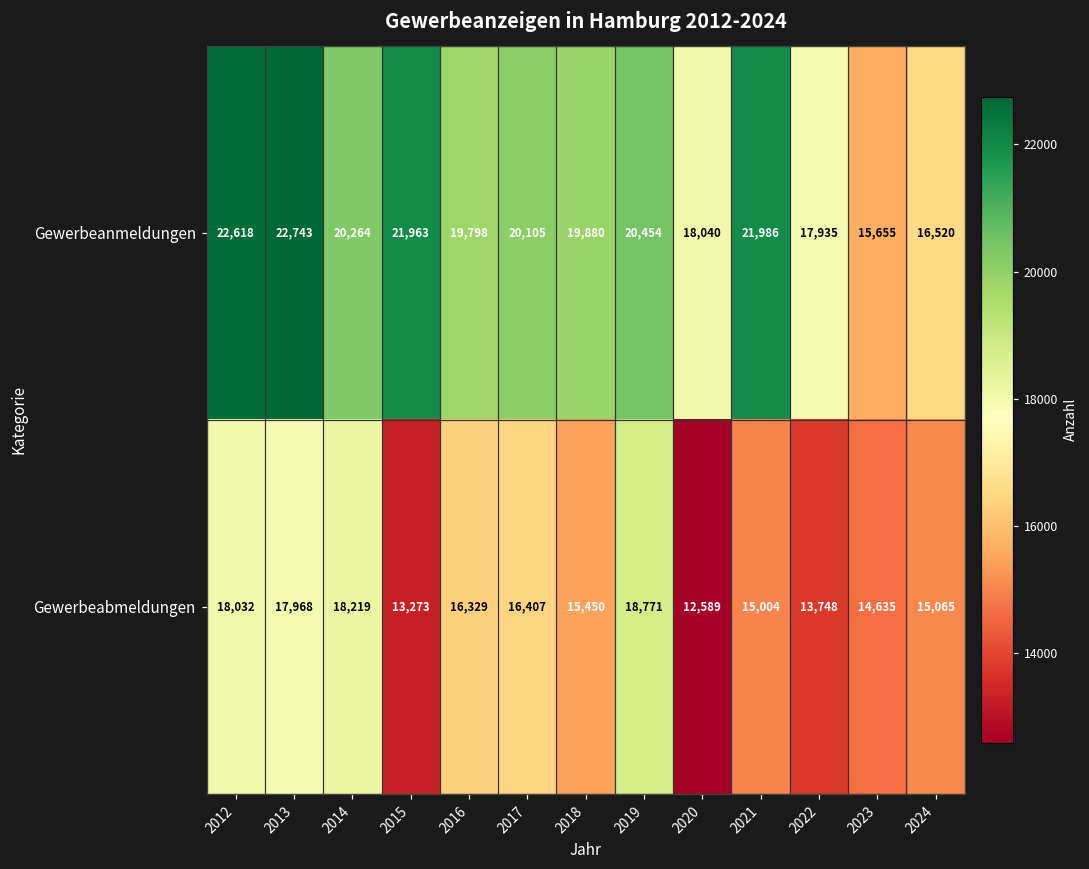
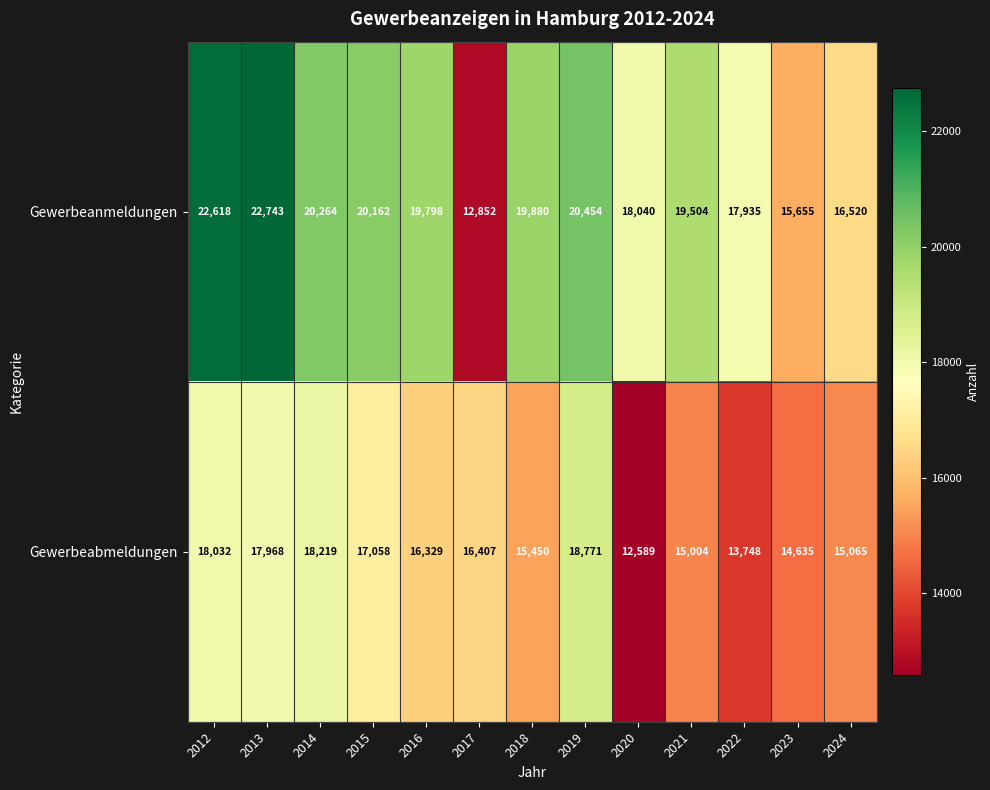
Gewerbeanmeldungen, 2015: 21,963 -> 20,162
Gewerbeanmeldungen, 2017: 20,105 -> 12,852
Gewerbeanmeldungen, 2021: 21,986 -> 19,504
Gewerbeabmeldungen, 2015: 13,273 -> 17,058
